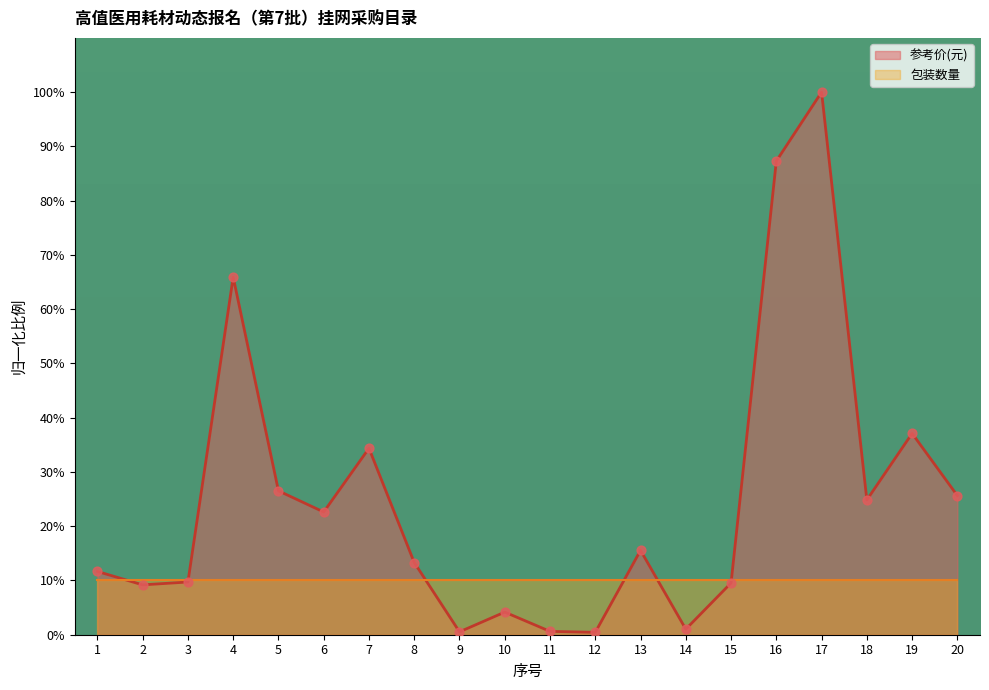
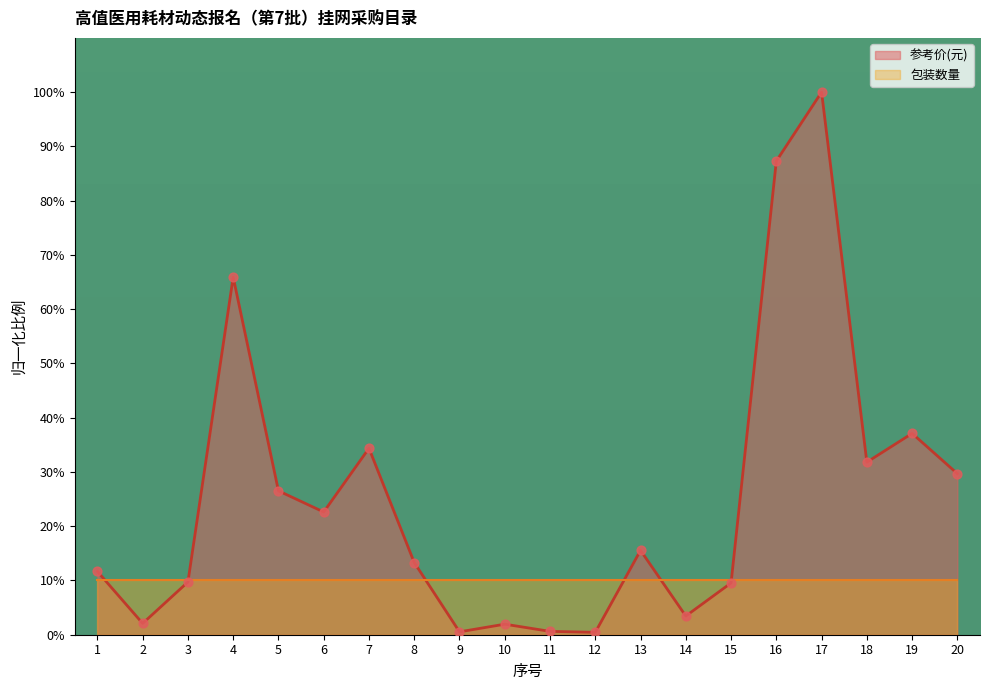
参考价(元), 2: 9% -> 2%
参考价(元), 10: 4% -> 2%
参考价(元), 14: 1% -> 3%
参考价(元), 18: 25% -> 32%
参考价(元), 20: 26% -> 30%
